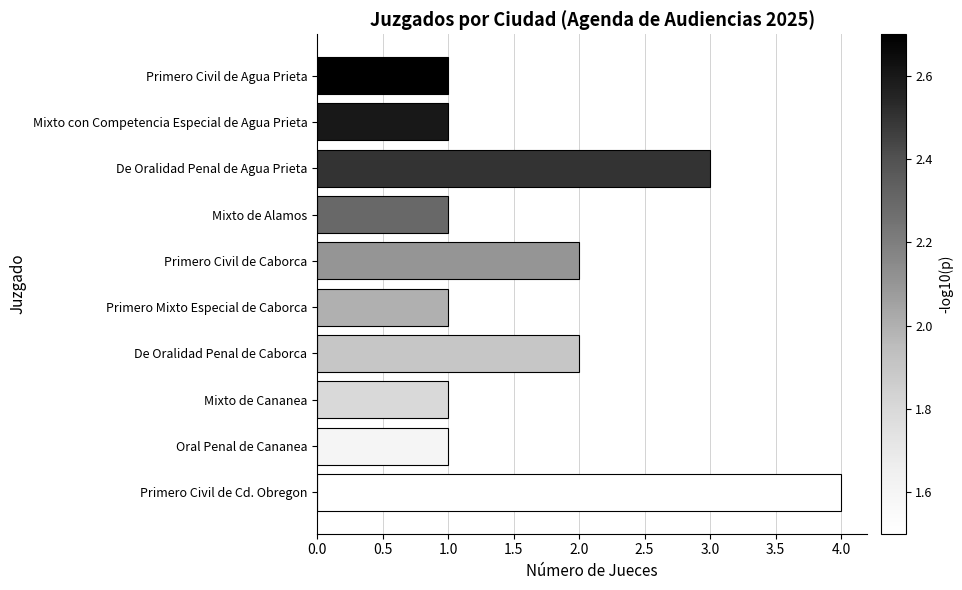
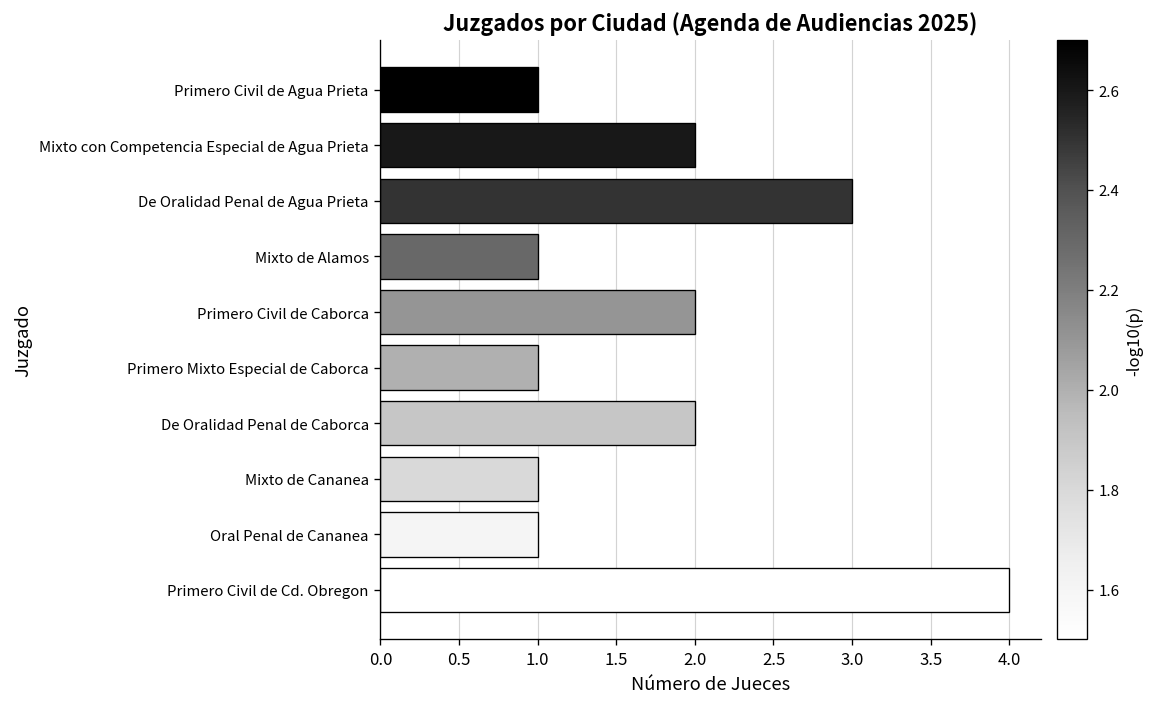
Mixto con Competencia Especial de Agua Prieta: 1 -> 2
